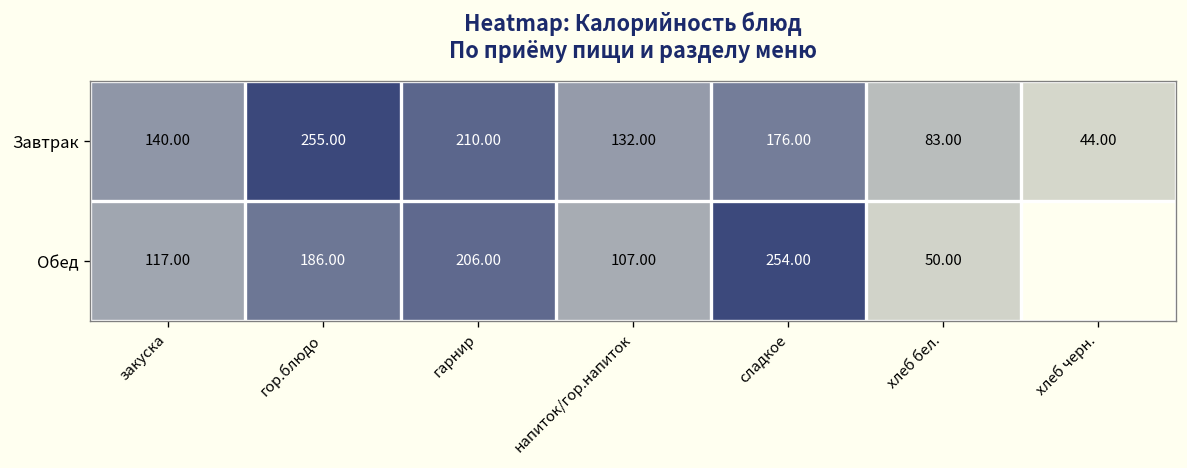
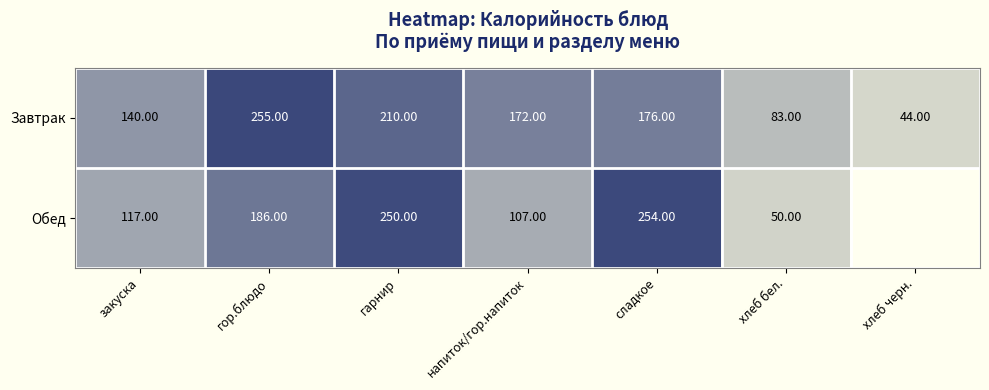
Завтрак, напиток/гор.напиток: 132.00 -> 172.00
Обед, гарнир: 206.00 -> 250.00
